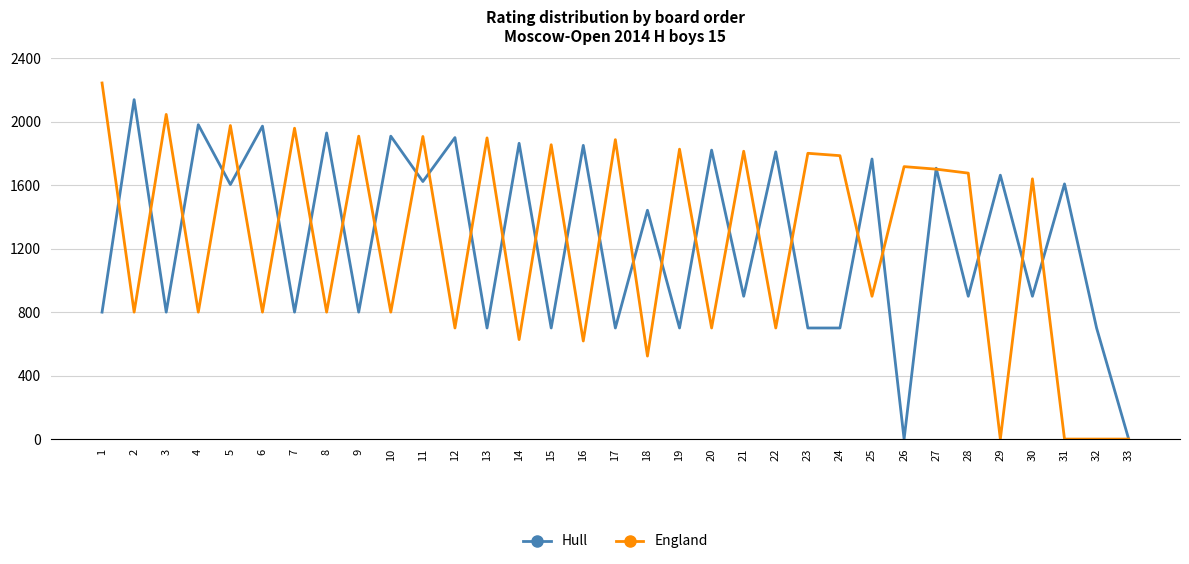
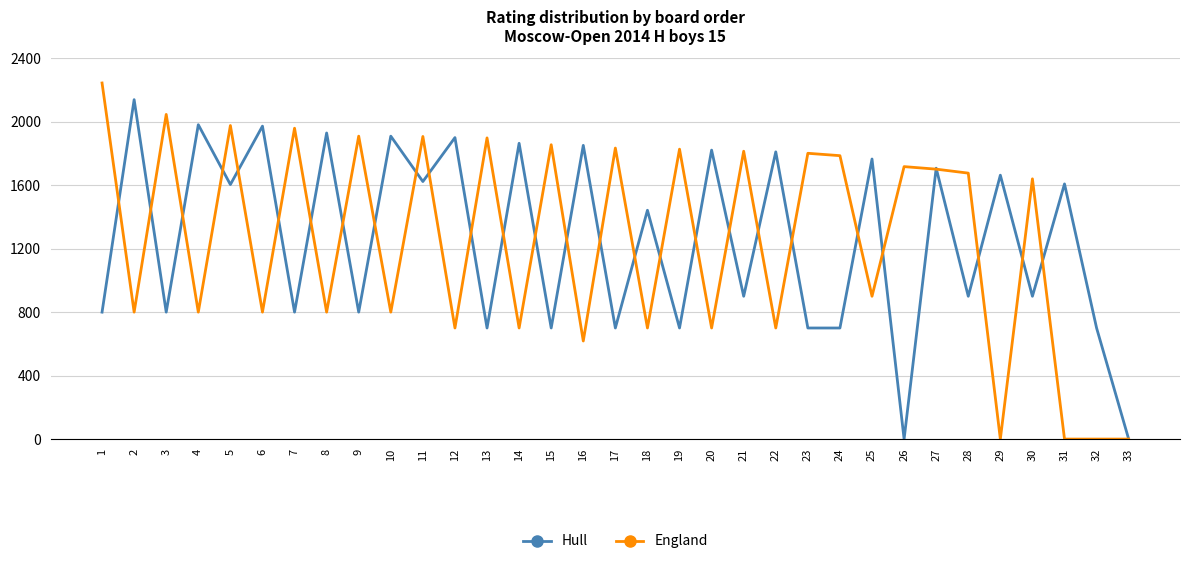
England, 14: 630 -> 700
England, 17: 1890 -> 1830
England, 18: 520 -> 700
